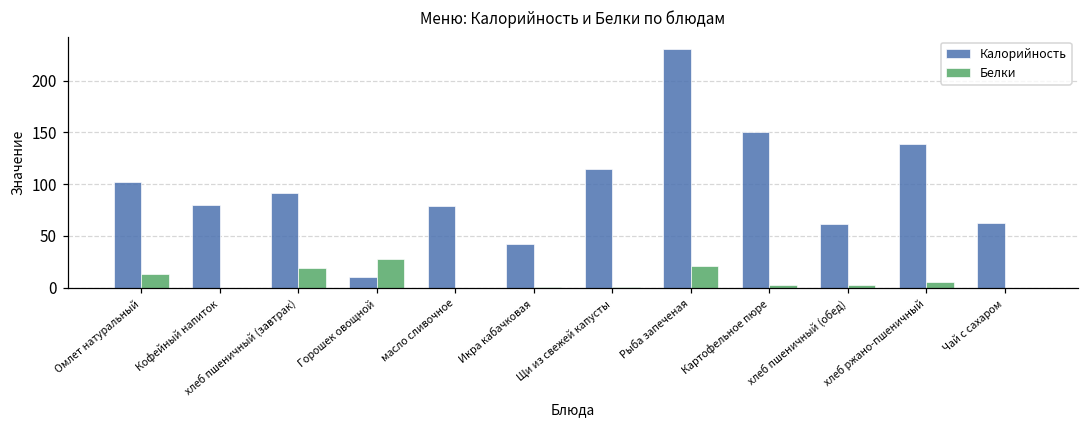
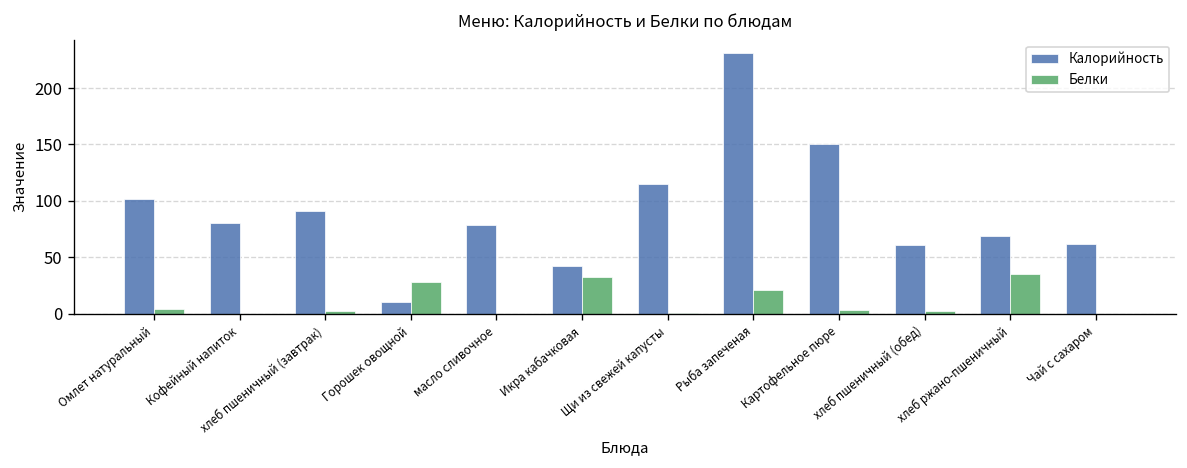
Белки, Омлет натуральный: 10 -> 0
Белки, хлеб пшеничный (завтрак): 20 -> 0
Белки, Икра кабачковая: 0 -> 30
Калорийность, хлеб ржано-пшеничный: 140 -> 70
Белки, хлеб ржано-пшеничный: 10 -> 40
